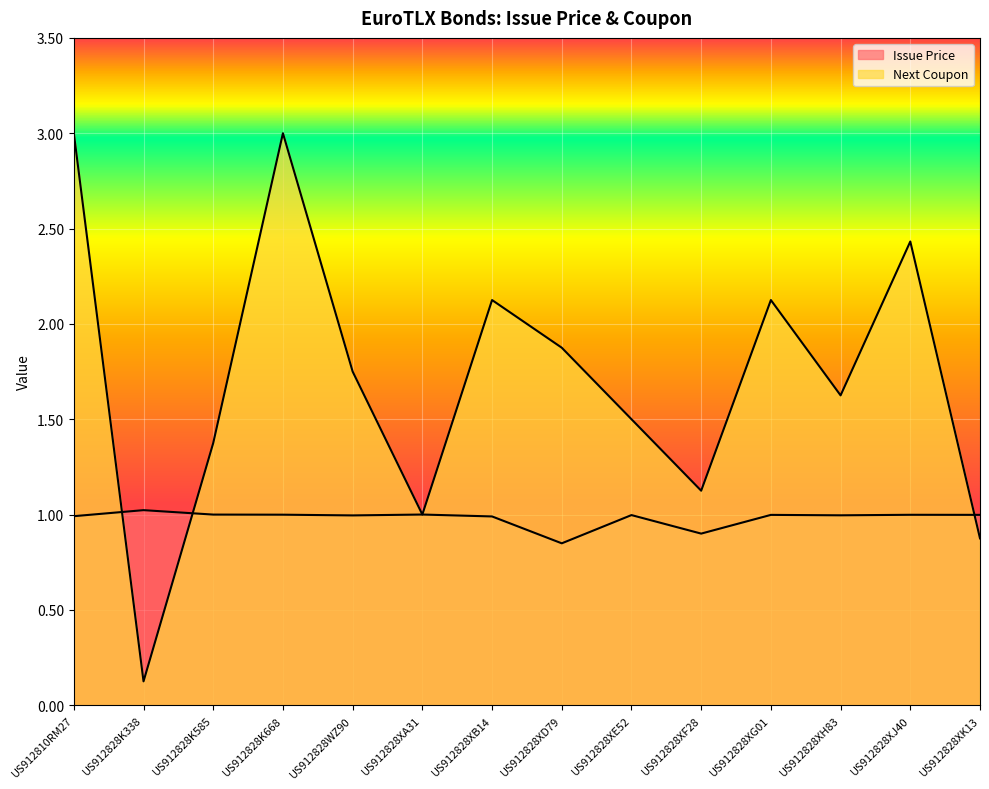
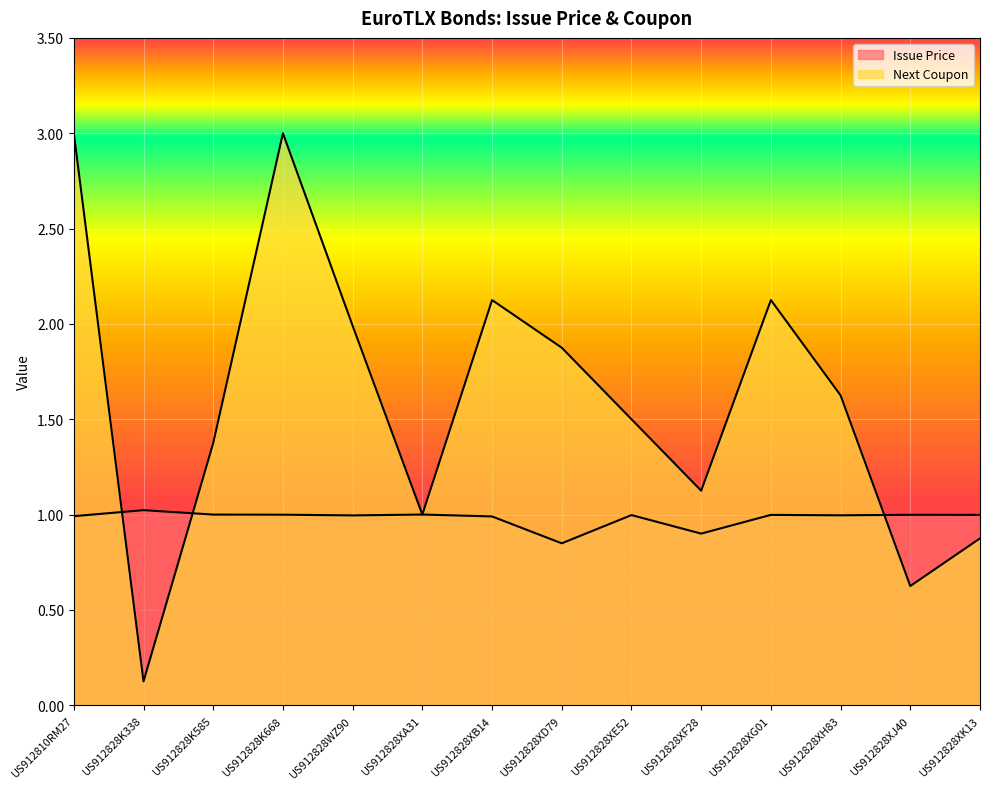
Next Coupon, US912828WZ90: 1.75 -> 1.99
Next Coupon, US912828XJ40: 2.43 -> 0.63
